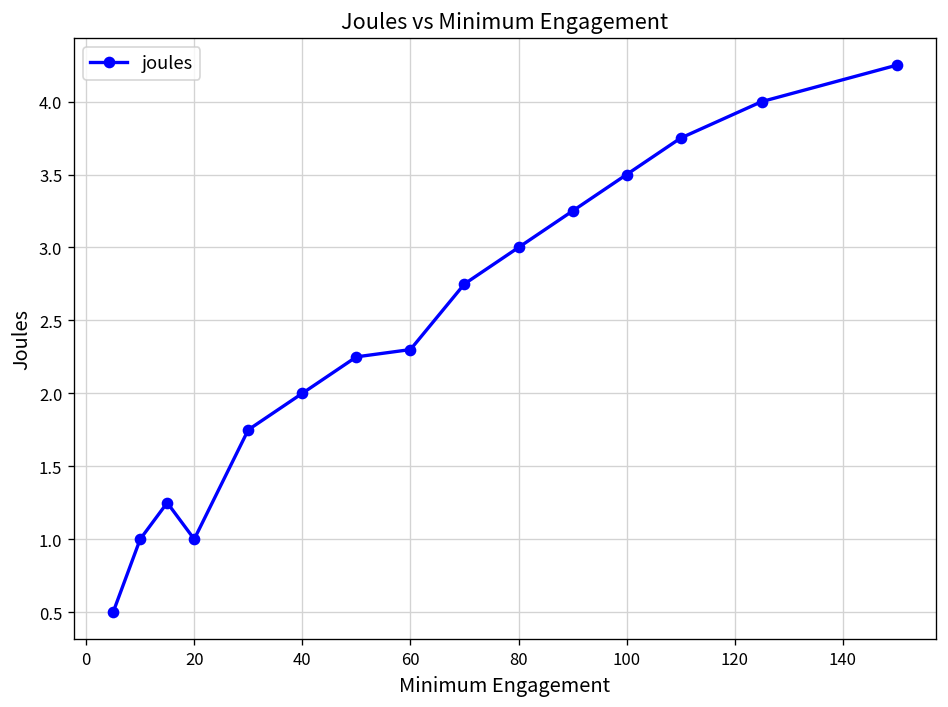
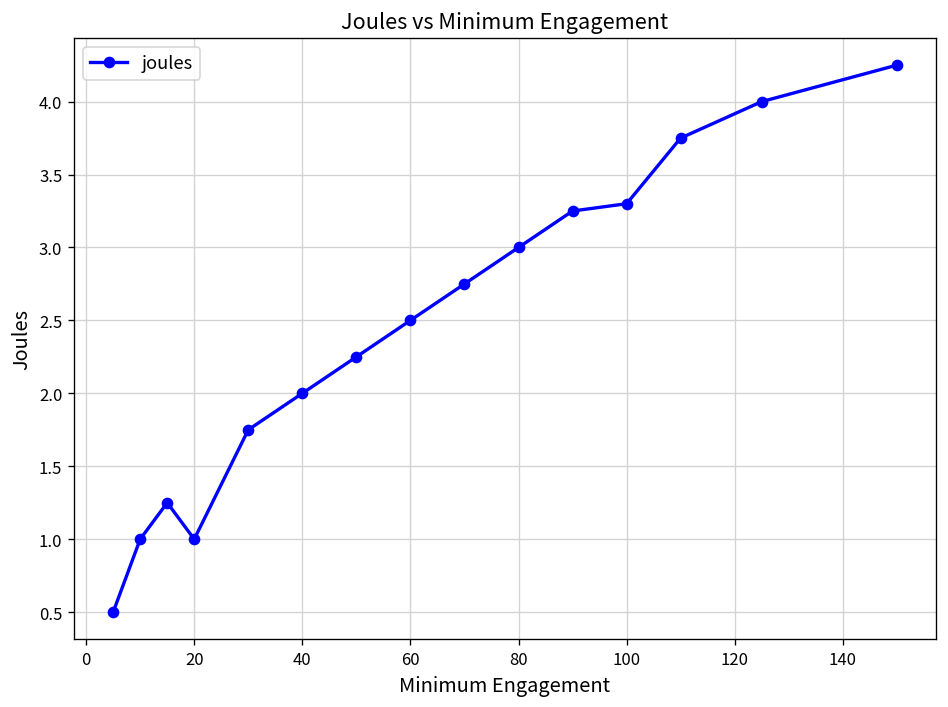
60: 2.3 -> 2.5
100: 3.5 -> 3.3
